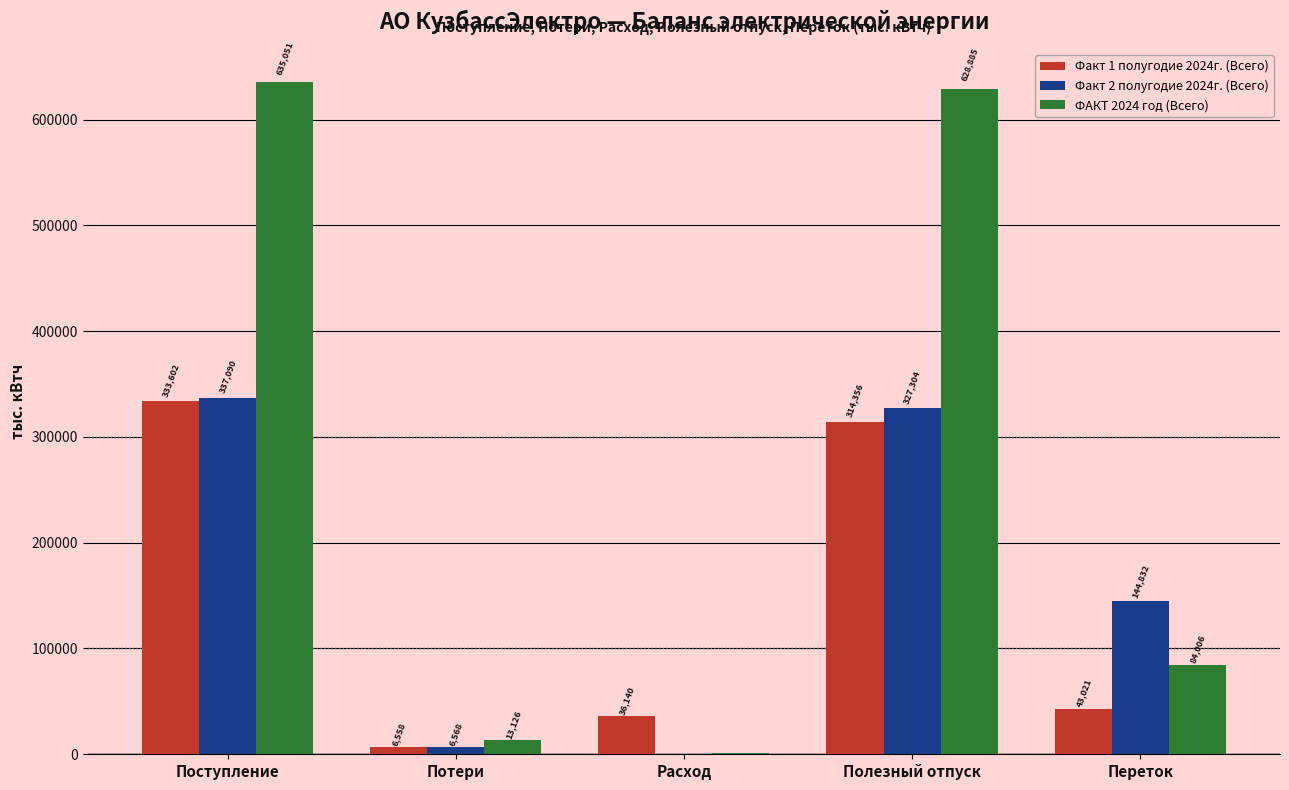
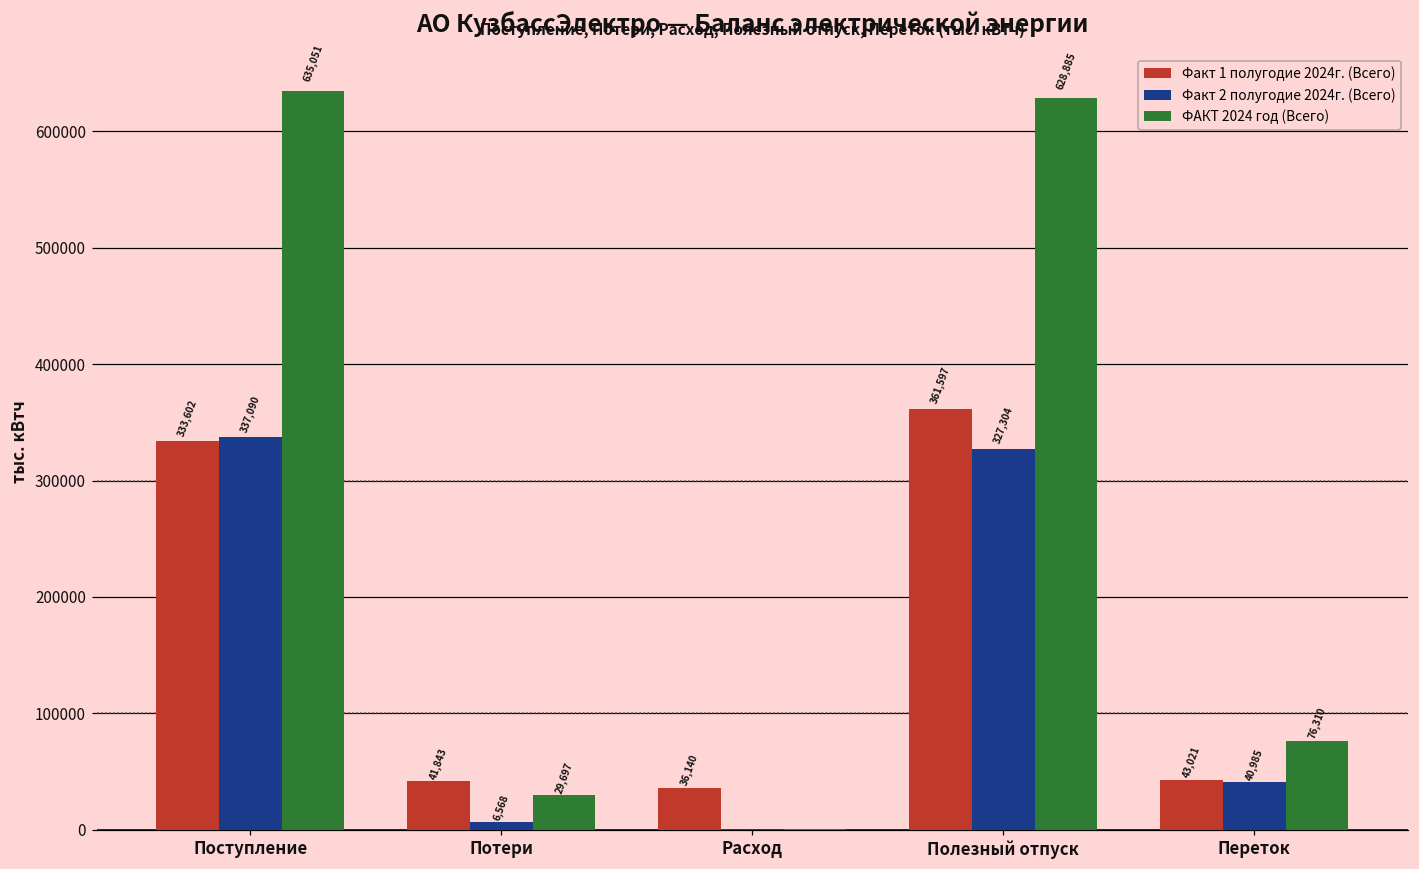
Факт 1 полугодие 2024г. (Всего), Потери: 6,558 -> 41,843
ФАКТ 2024 год (Всего), Потери: 13,126 -> 29,697
Факт 1 полугодие 2024г. (Всего), Полезный отпуск: 314,356 -> 361,597
Факт 2 полугодие 2024г. (Всего), Переток: 144,832 -> 40,985
ФАКТ 2024 год (Всего), Переток: 84,006 -> 76,310
